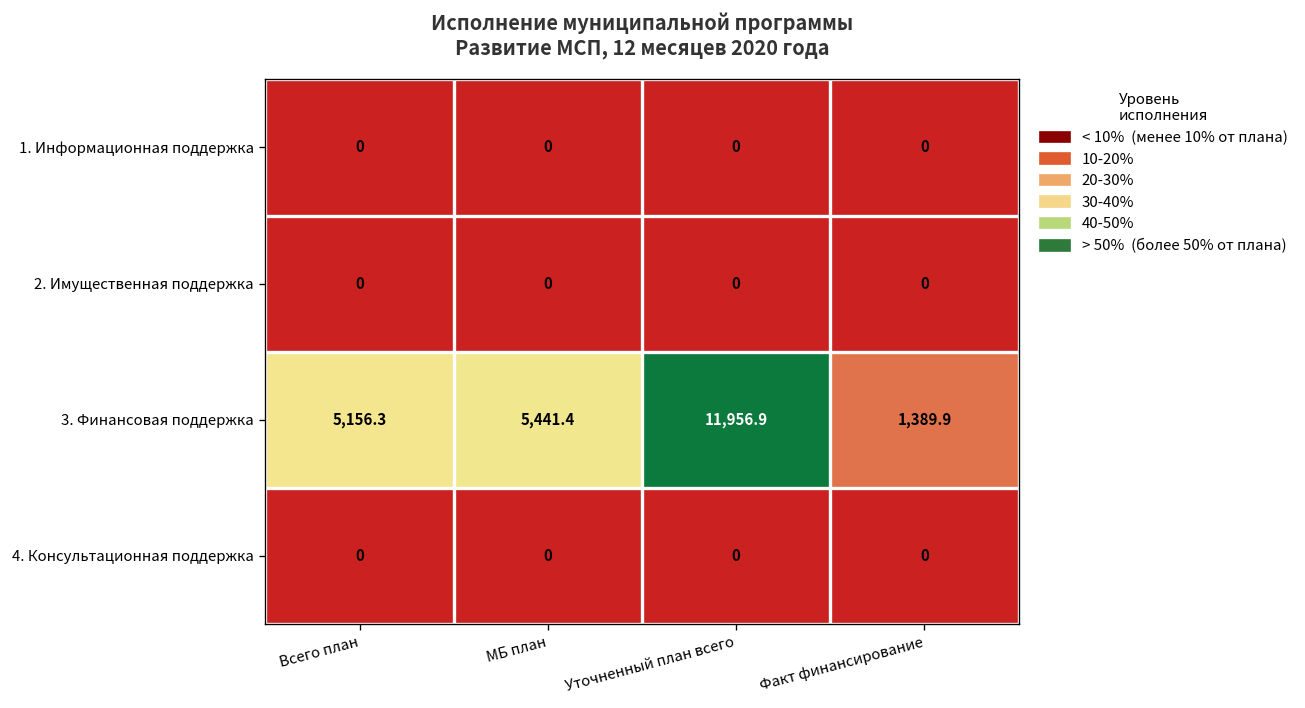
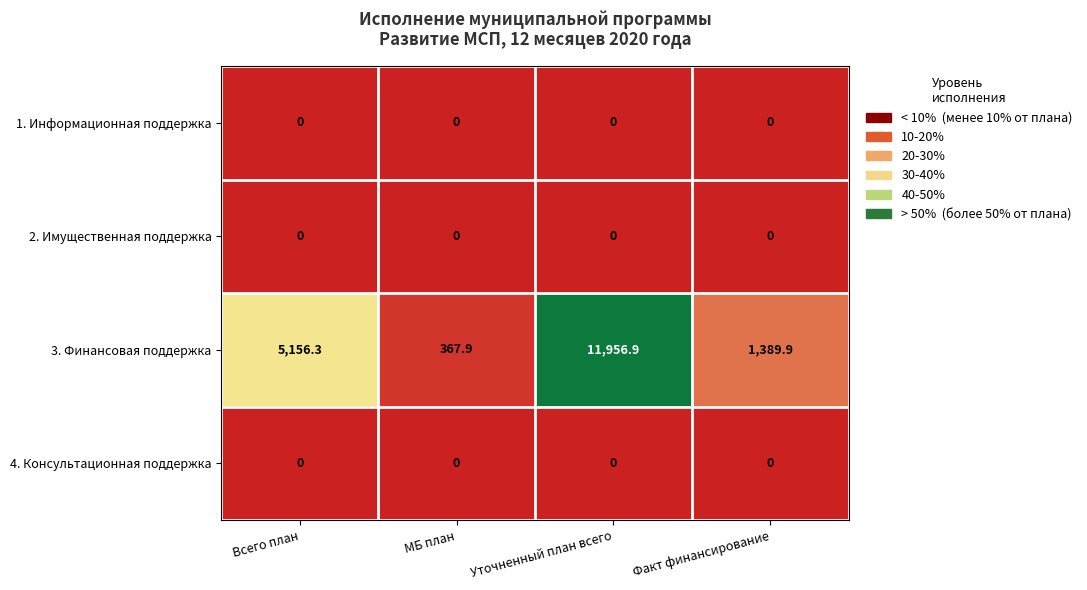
3. Финансовая поддержка, МБ план: 5,441.4 -> 367.9
